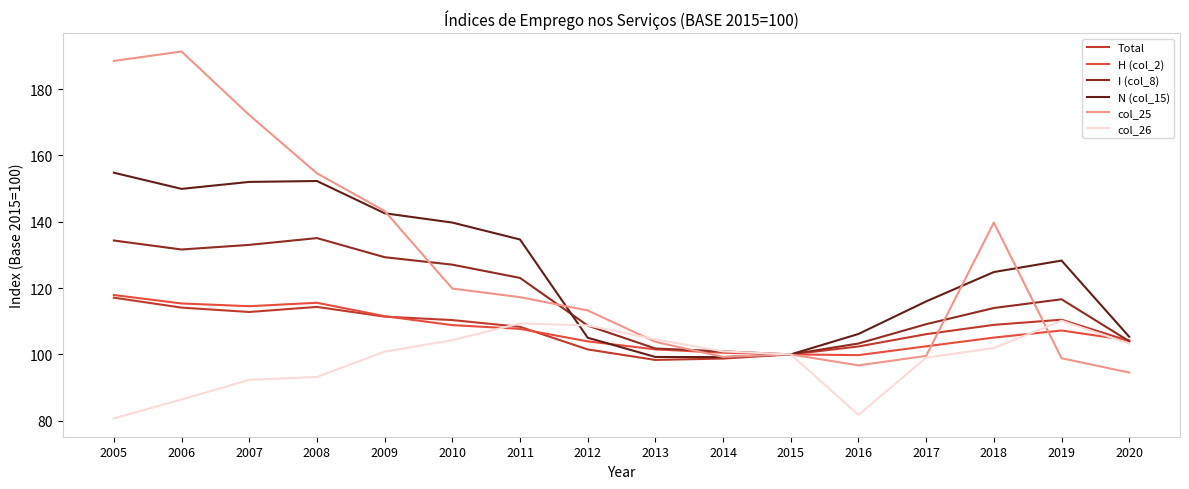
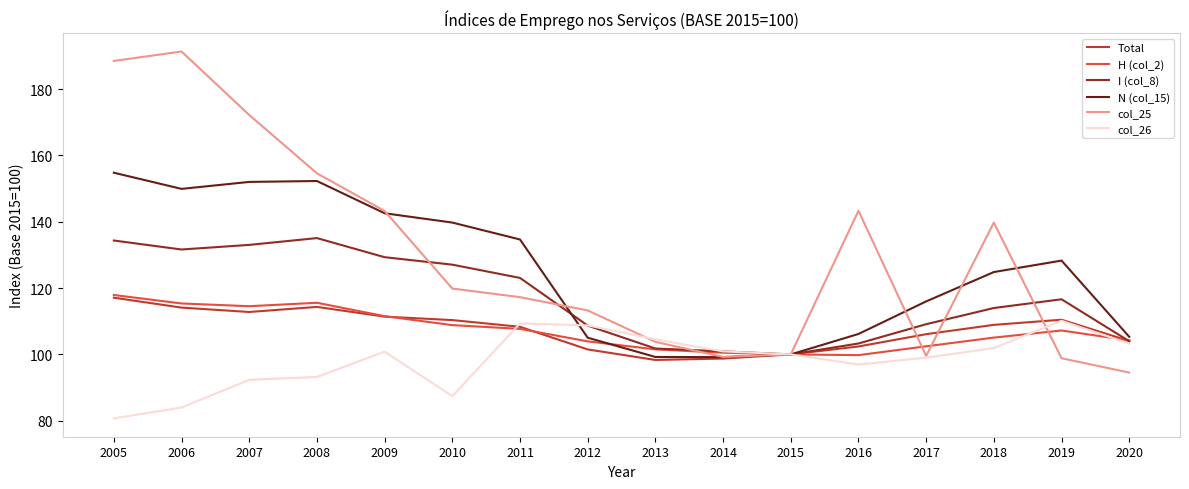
col_26, 2006: 86 -> 84
col_26, 2010: 104 -> 87
col_25, 2016: 97 -> 143
col_26, 2016: 82 -> 97
